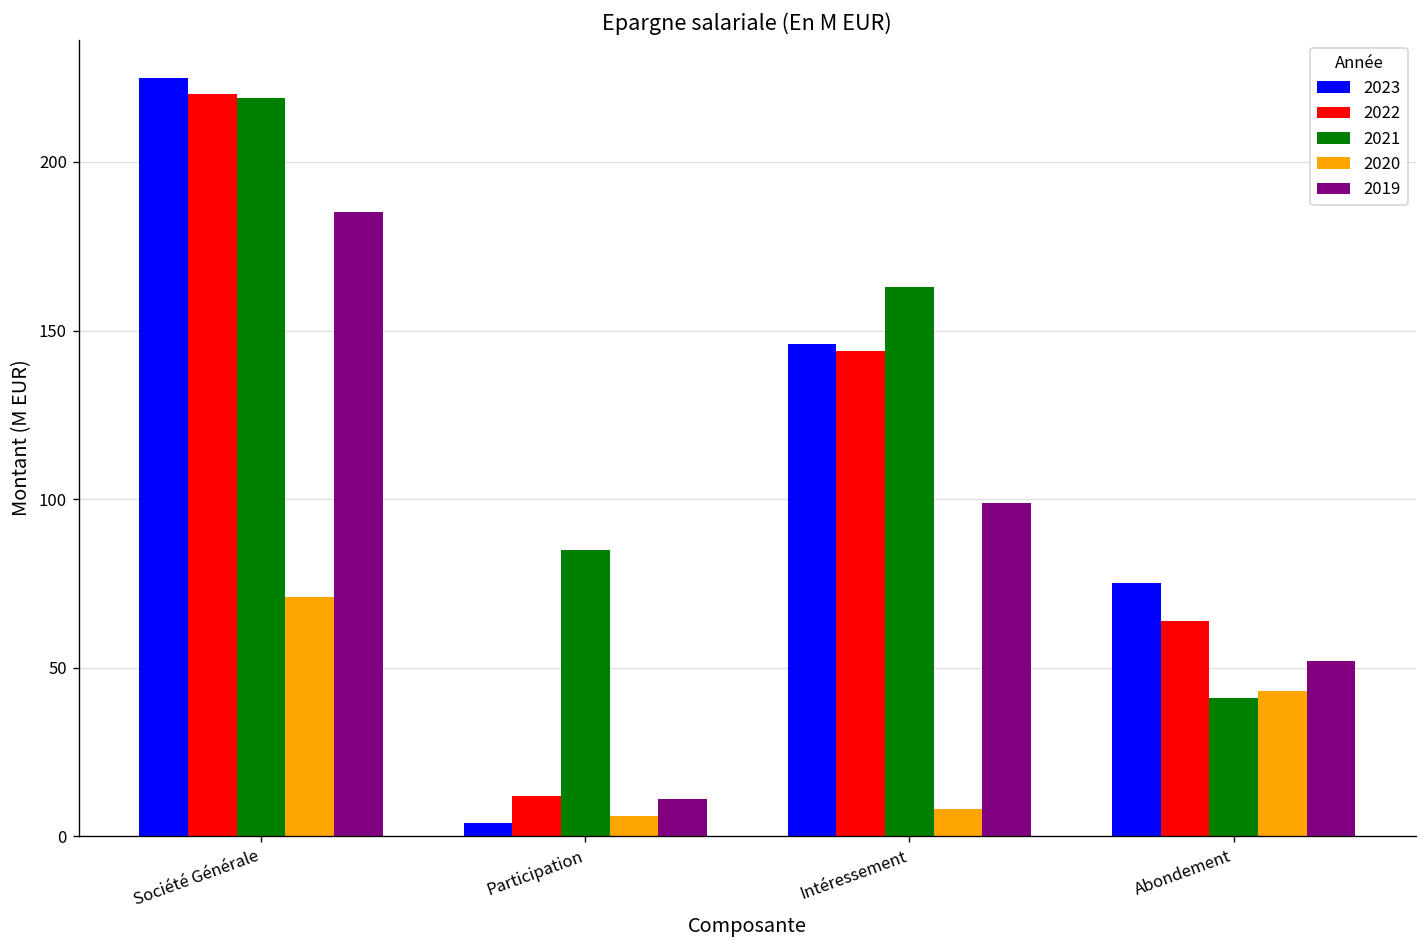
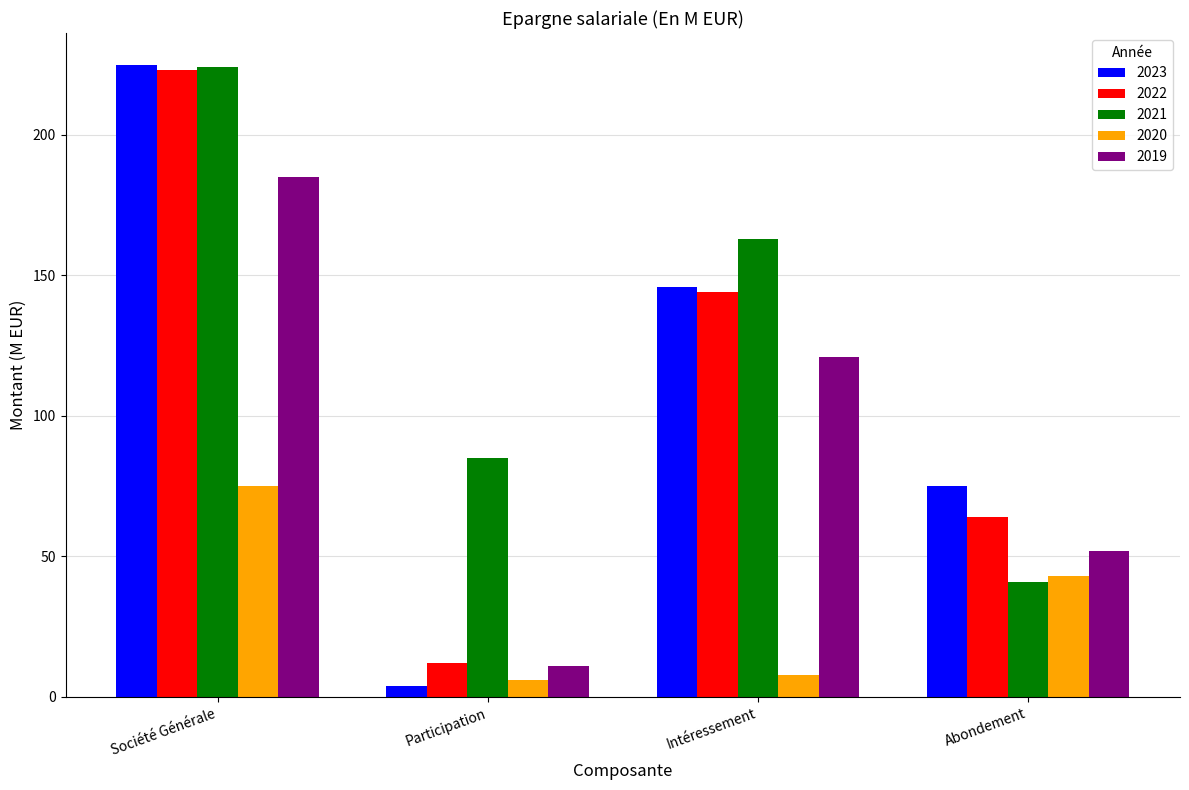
2022, Société Générale: 220 -> 223
2021, Société Générale: 219 -> 224
2020, Société Générale: 71 -> 75
2019, Intéressement: 99 -> 121
